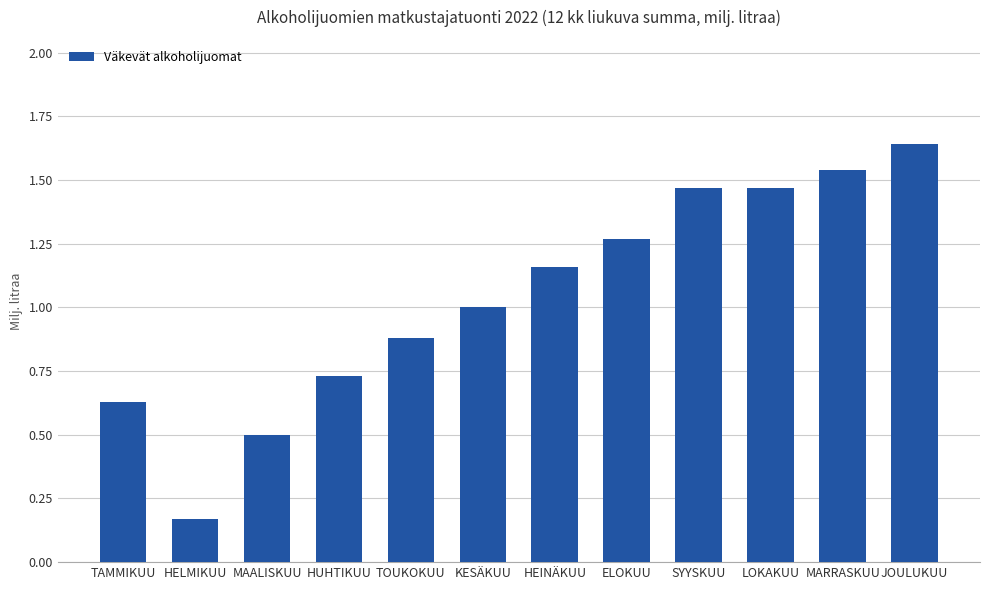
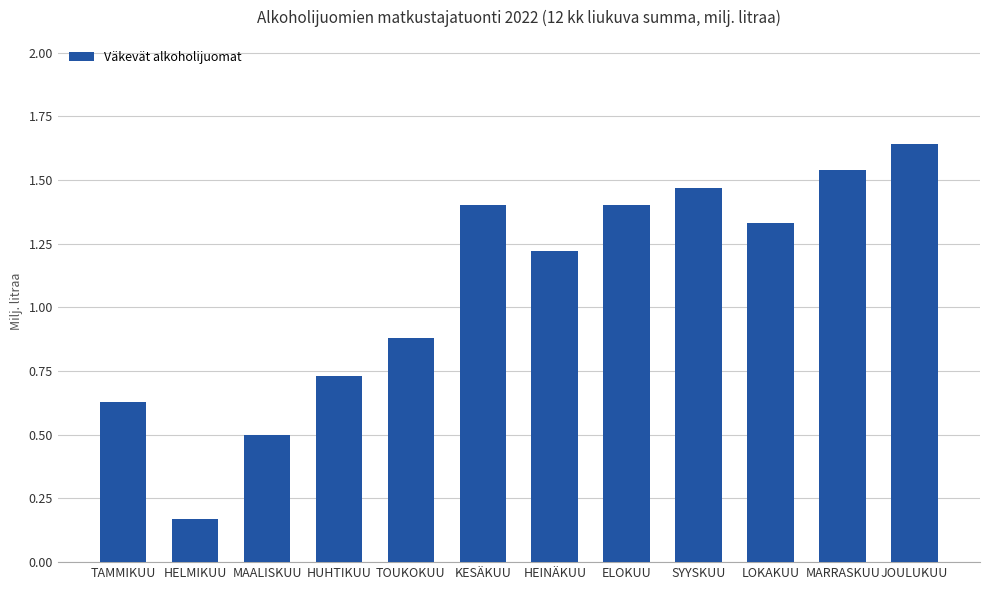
KESÄKUU: 1.0 -> 1.4
HEINÄKUU: 1.16 -> 1.22
ELOKUU: 1.27 -> 1.40
LOKAKUU: 1.47 -> 1.33
